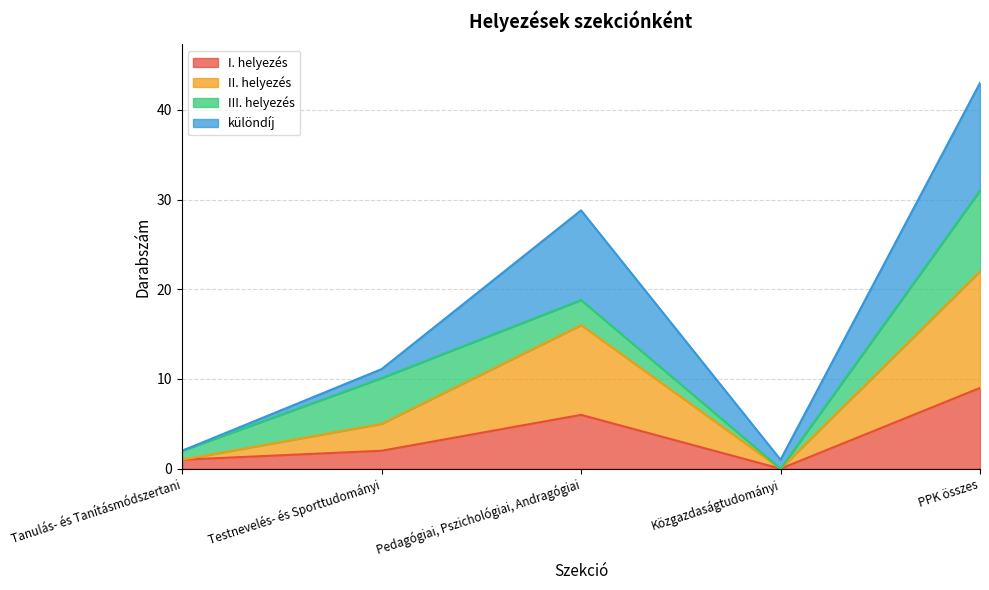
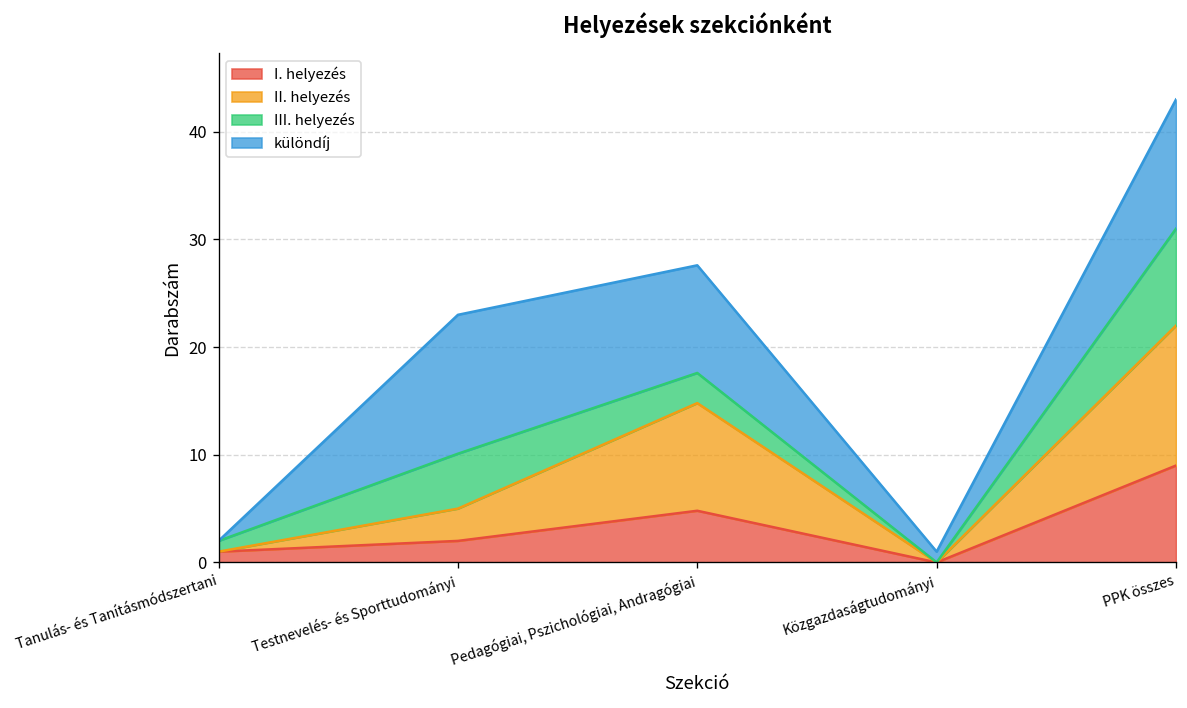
különdíj, Testnevelés- és Sporttudományi: 1 -> 13
I. helyezés, Pedagógiai, Pszichológiai, Andragógiai: 6 -> 5
